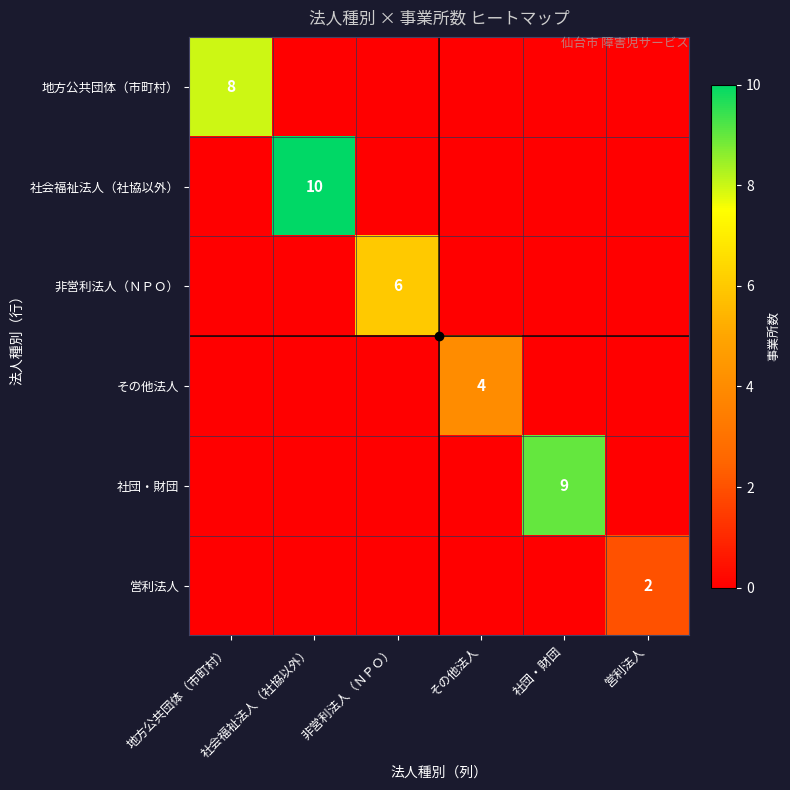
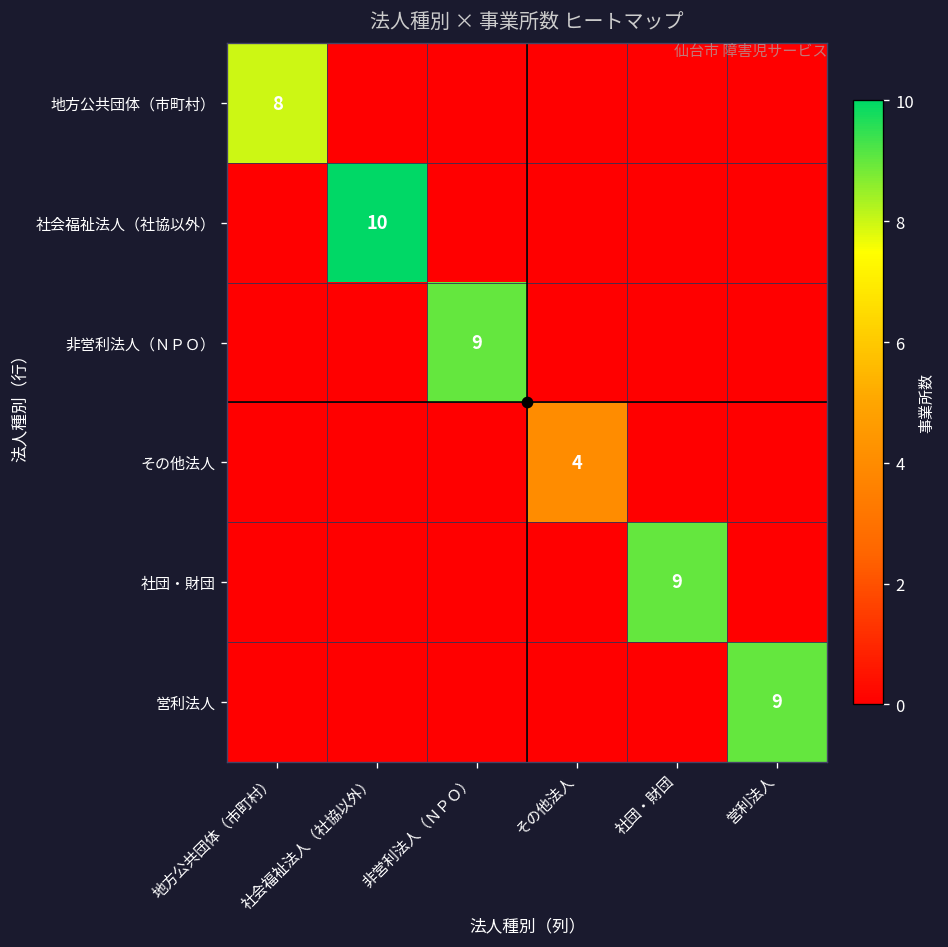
非営利法人（ＮＰＯ）, 非営利法人（ＮＰＯ）: 6 -> 9
営利法人, 営利法人: 2 -> 9
